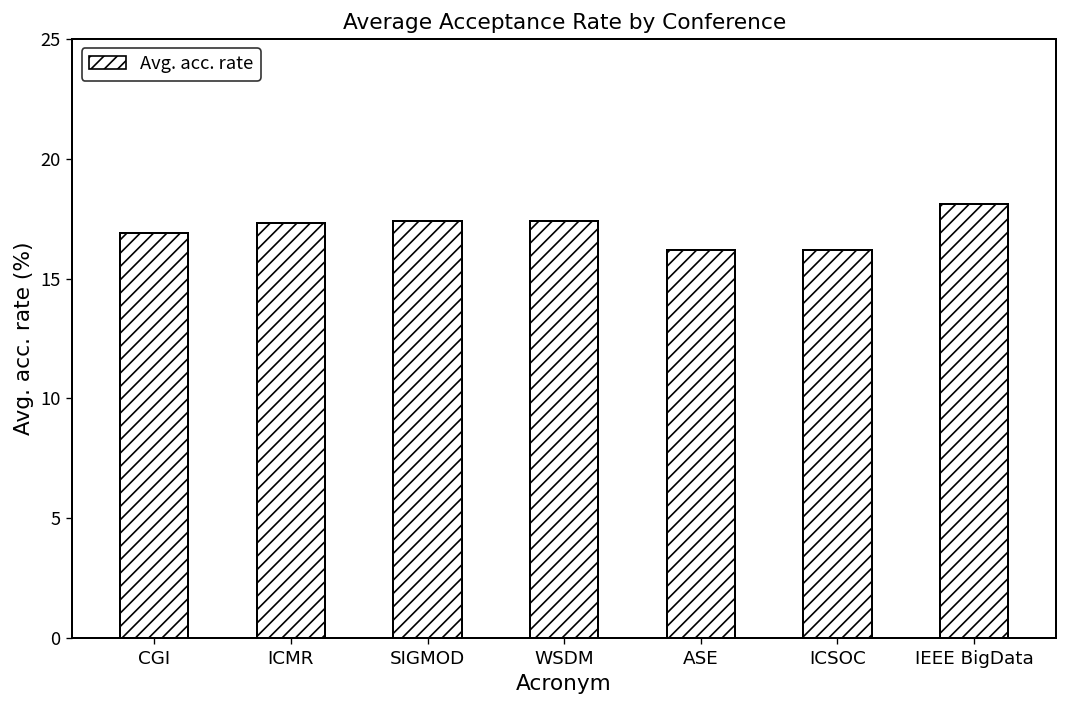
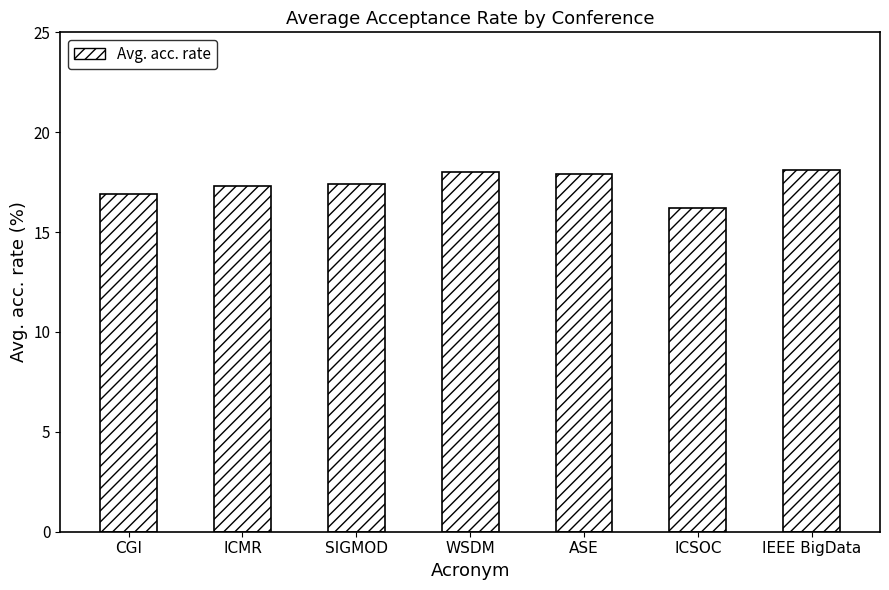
WSDM: 17.4 -> 18.0
ASE: 16.2 -> 17.9
